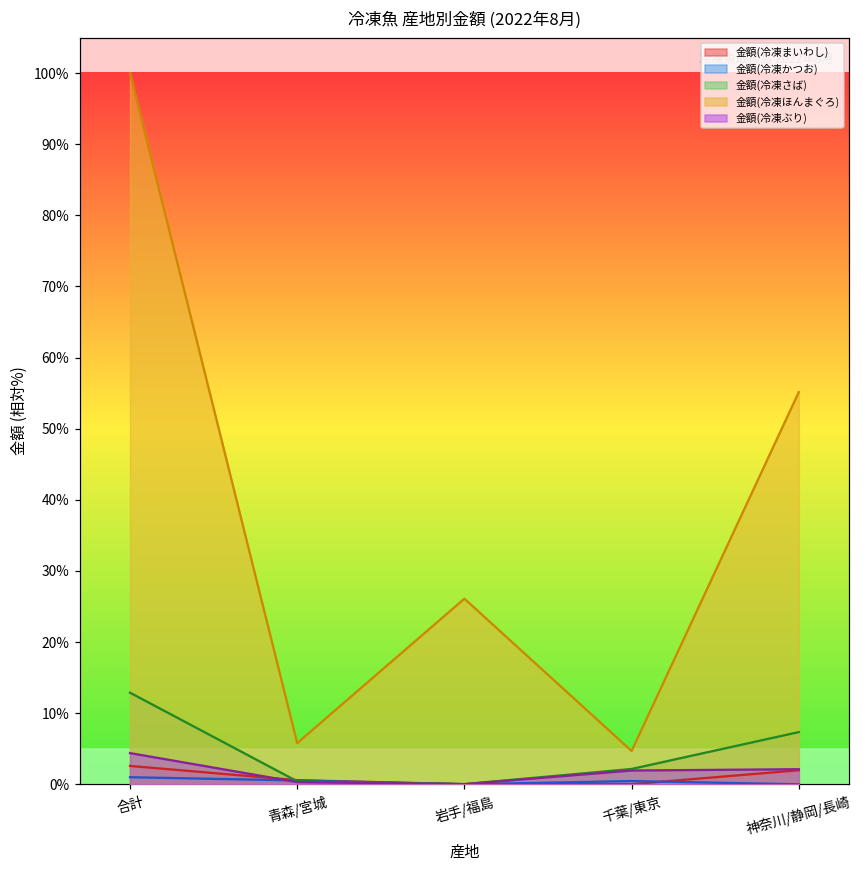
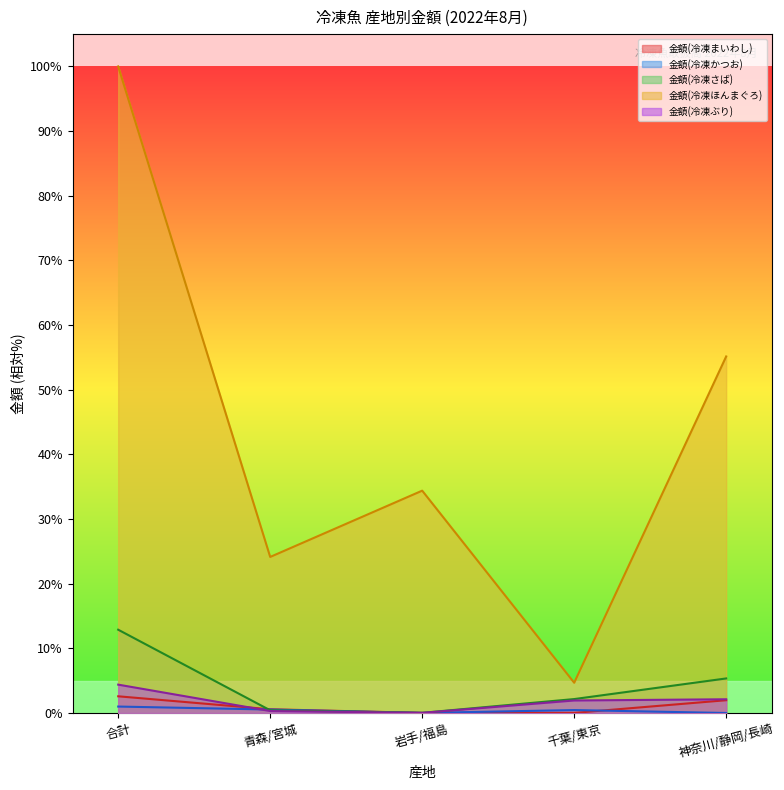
金額(冷凍ほんまぐろ), 青森/宮城: 6% -> 24%
金額(冷凍ほんまぐろ), 岩手/福島: 26% -> 34%
金額(冷凍さば), 神奈川/静岡/長崎: 7% -> 5%
